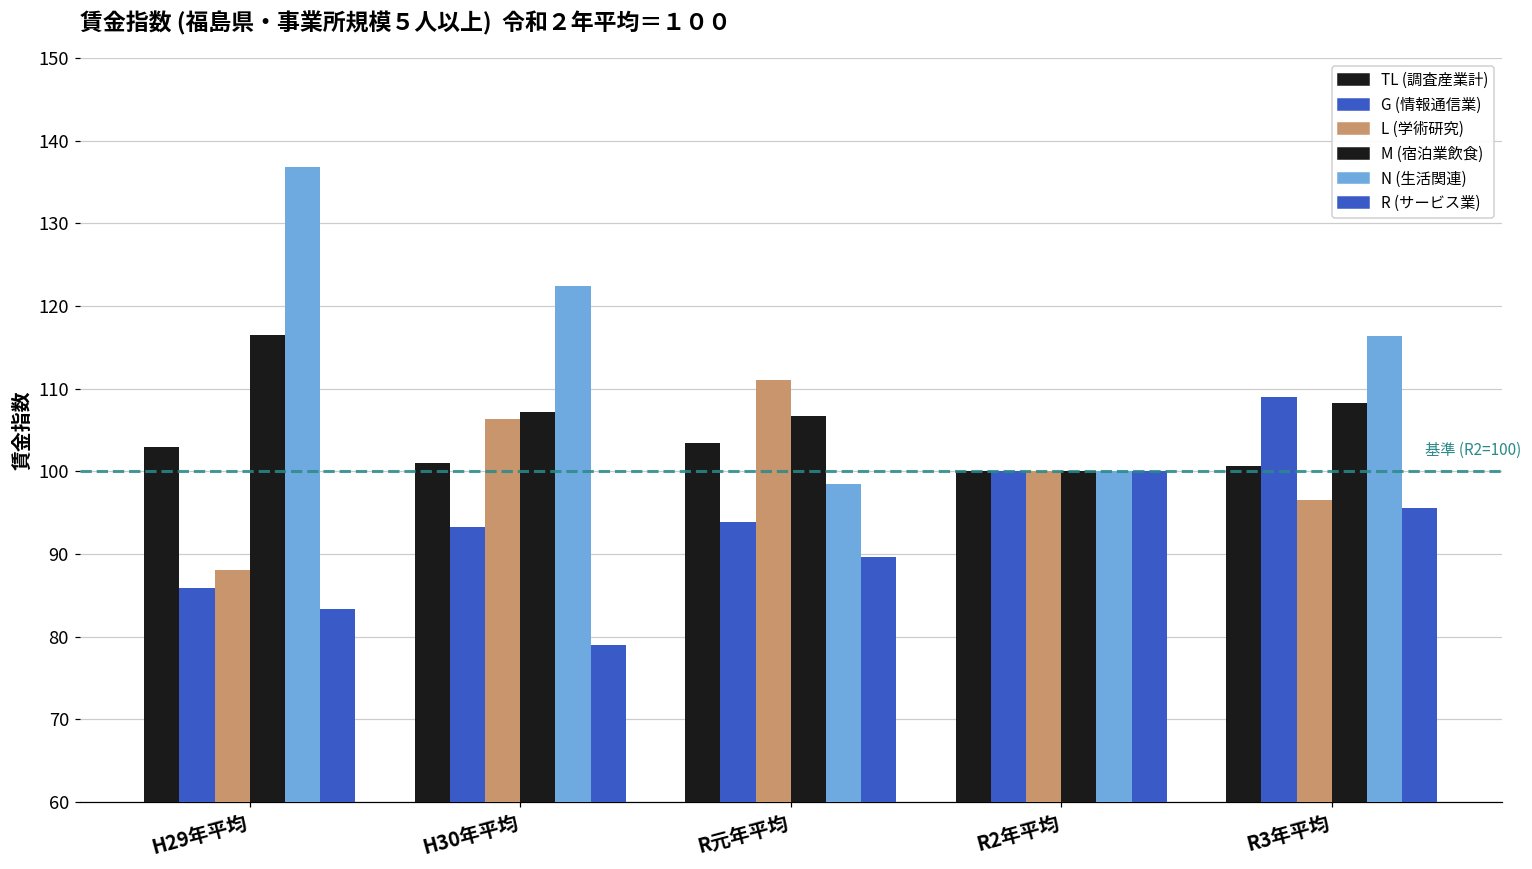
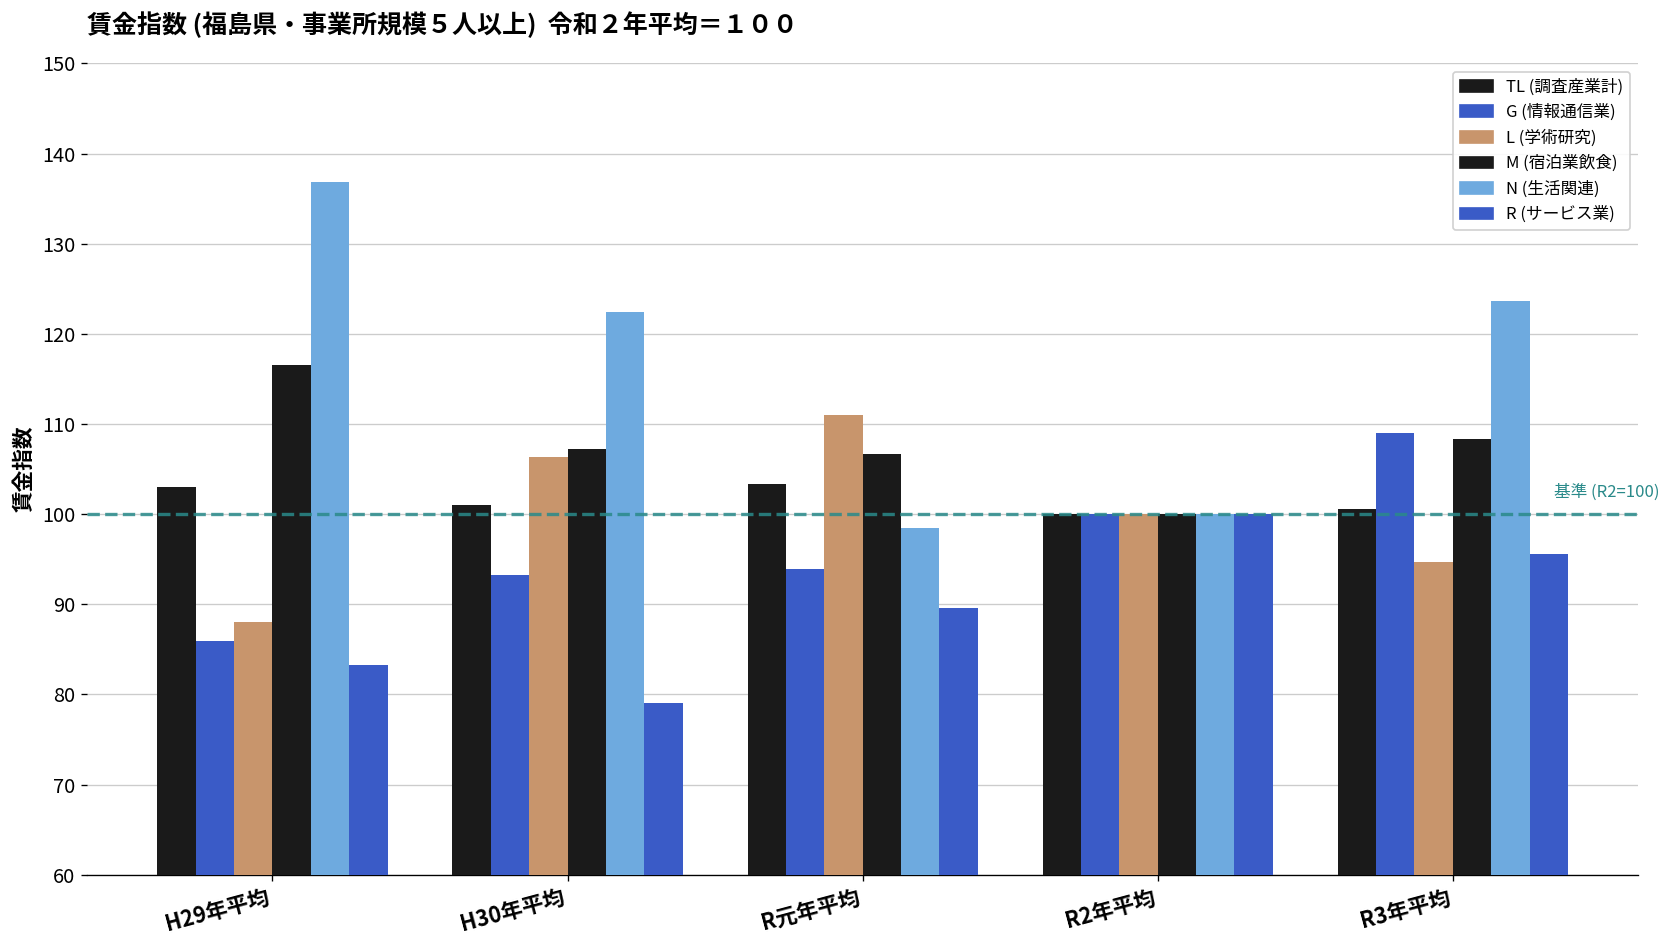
L (学術研究), R3年平均: 97 -> 95
N (生活関連), R3年平均: 116 -> 124
